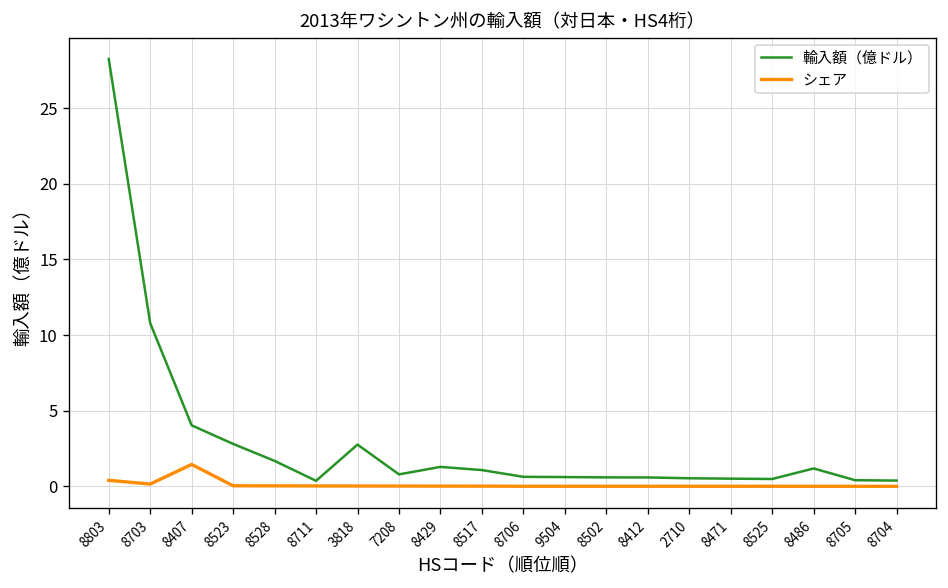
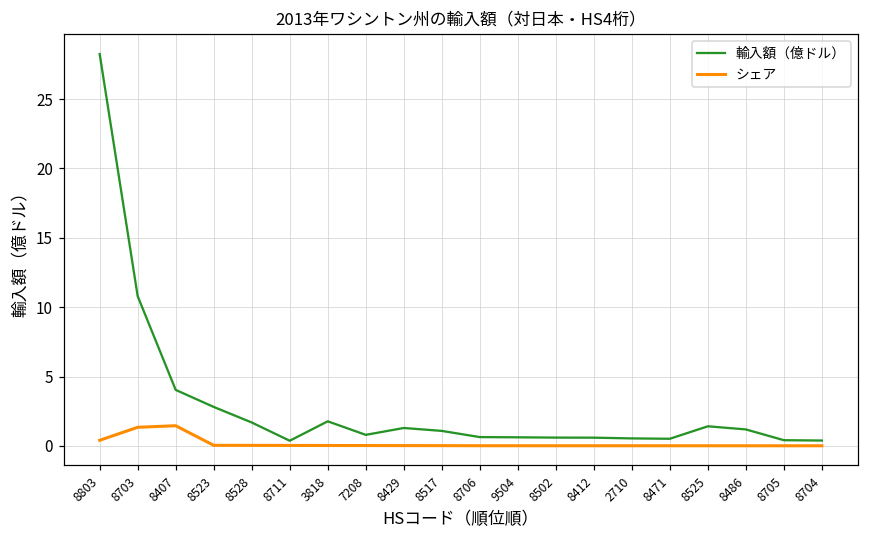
シェア, 8703: 0.2 -> 1.3
輸入額（億ドル）, 3818: 2.8 -> 1.8
輸入額（億ドル）, 8525: 0.5 -> 1.4
